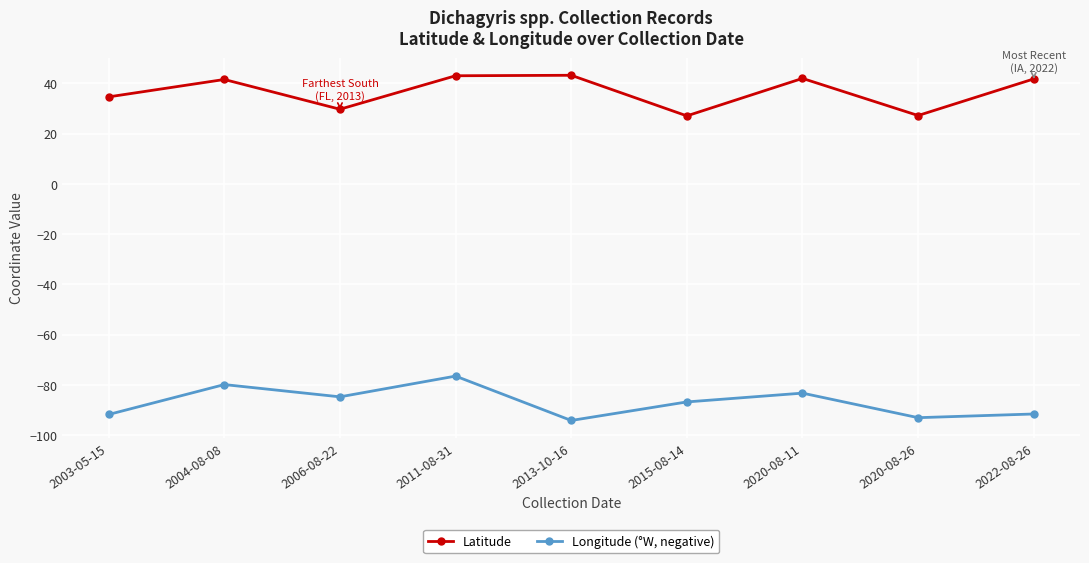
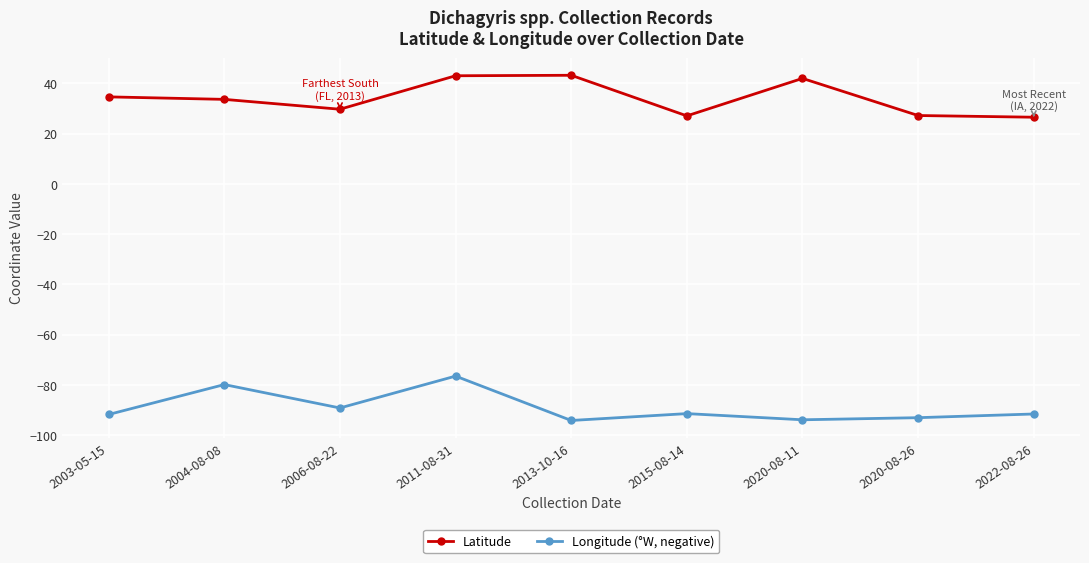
Latitude, 2004-08-08: 42 -> 34
Longitude (°W, negative), 2006-08-22: -85 -> -89
Longitude (°W, negative), 2015-08-14: -87 -> -91
Longitude (°W, negative), 2020-08-11: -83 -> -94
Latitude, 2022-08-26: 42 -> 27
